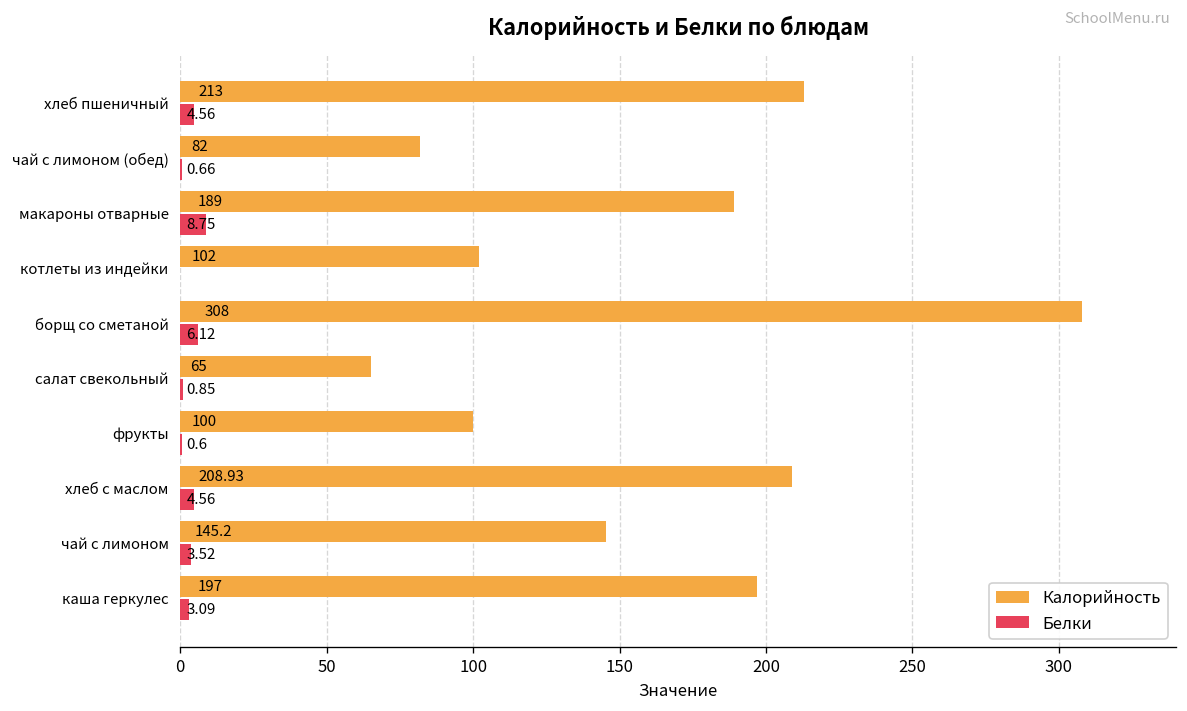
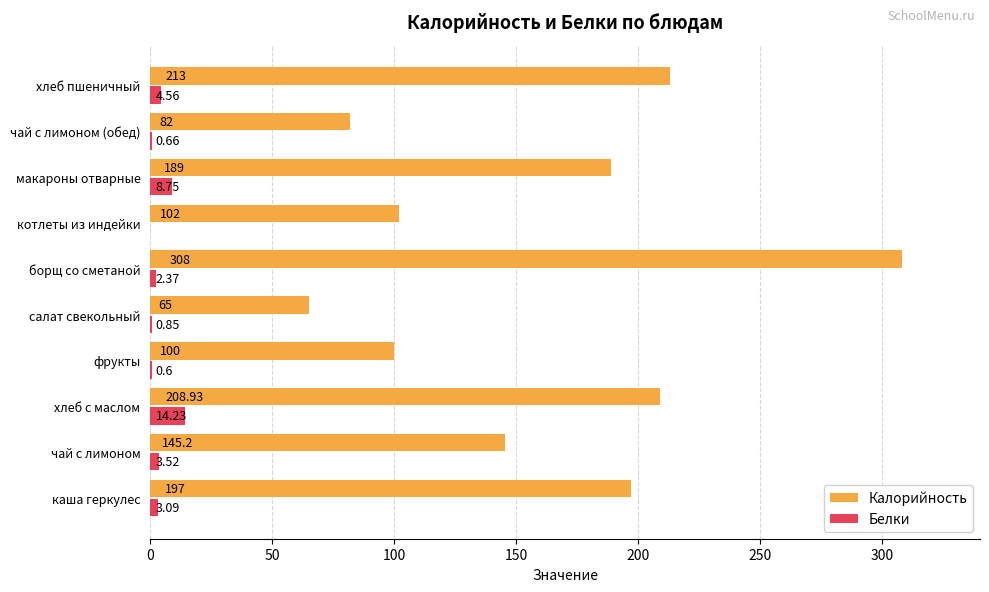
Белки, борщ со сметаной: 6.12 -> 2.37
Белки, хлеб с маслом: 4.56 -> 14.23
